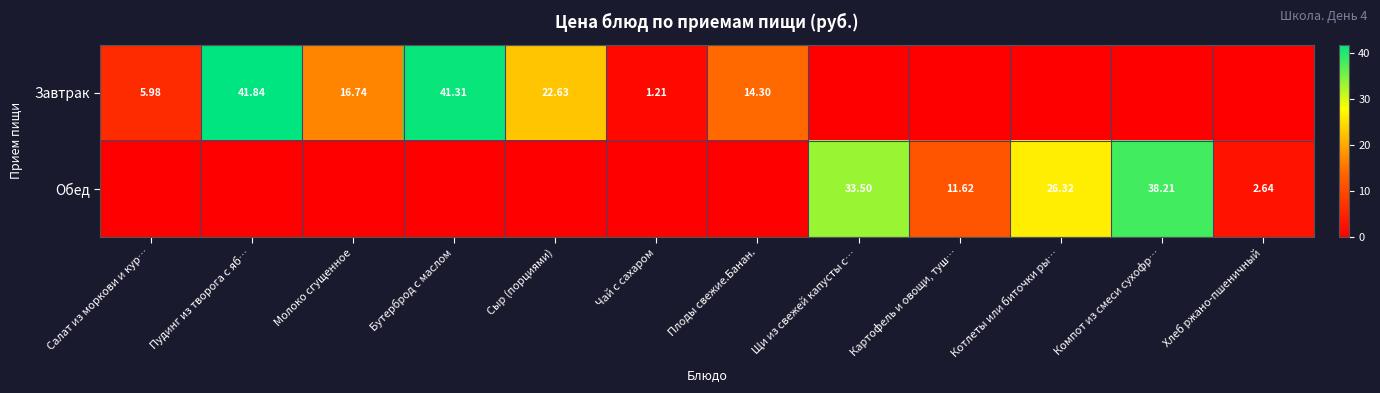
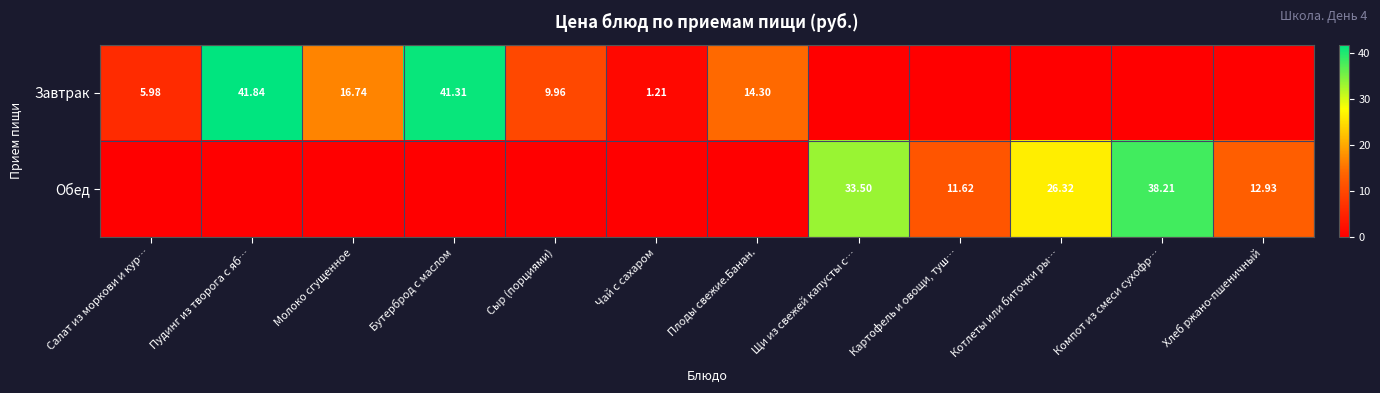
Завтрак, Сыр (порциями): 22.63 -> 9.96
Обед, Хлеб ржано-пшеничный: 2.64 -> 12.93
